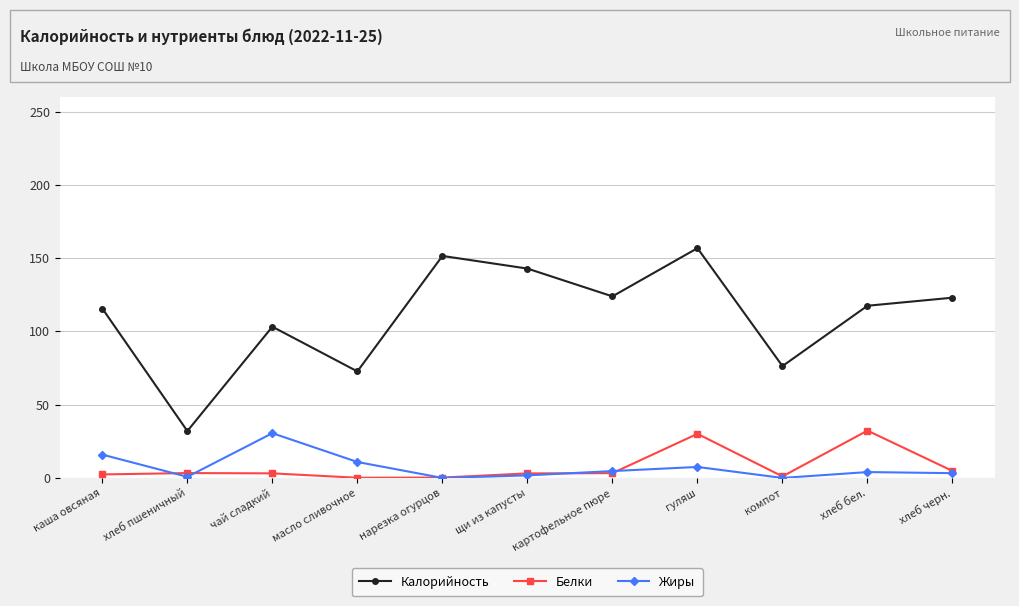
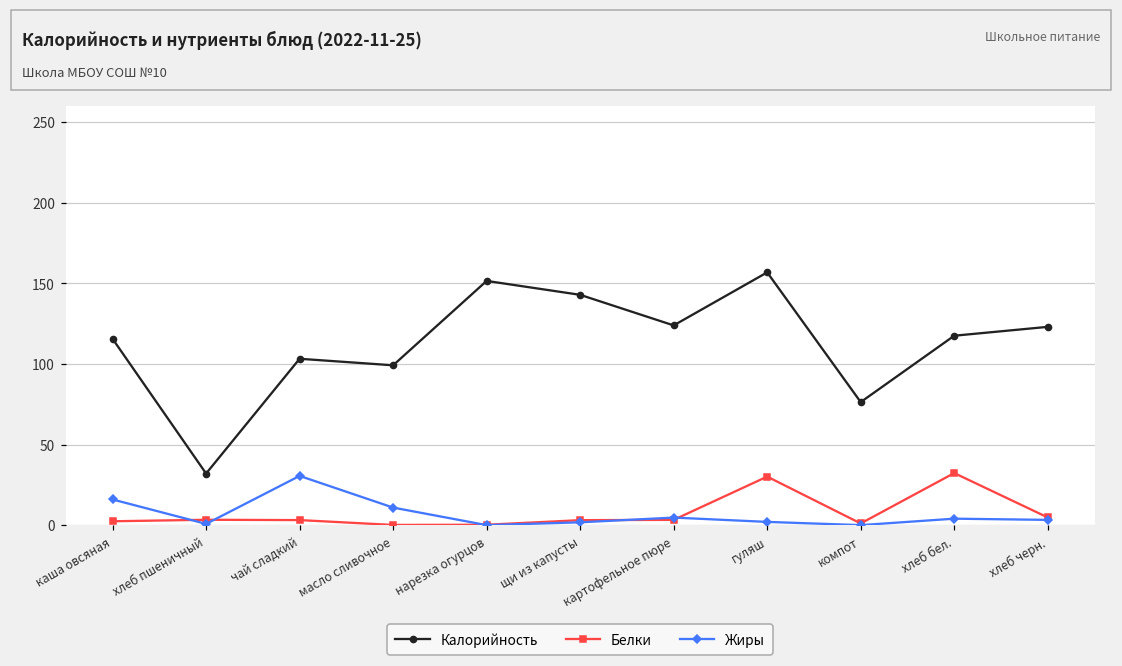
Калорийность, масло сливочное: 73 -> 99
Жиры, гуляш: 8 -> 2
